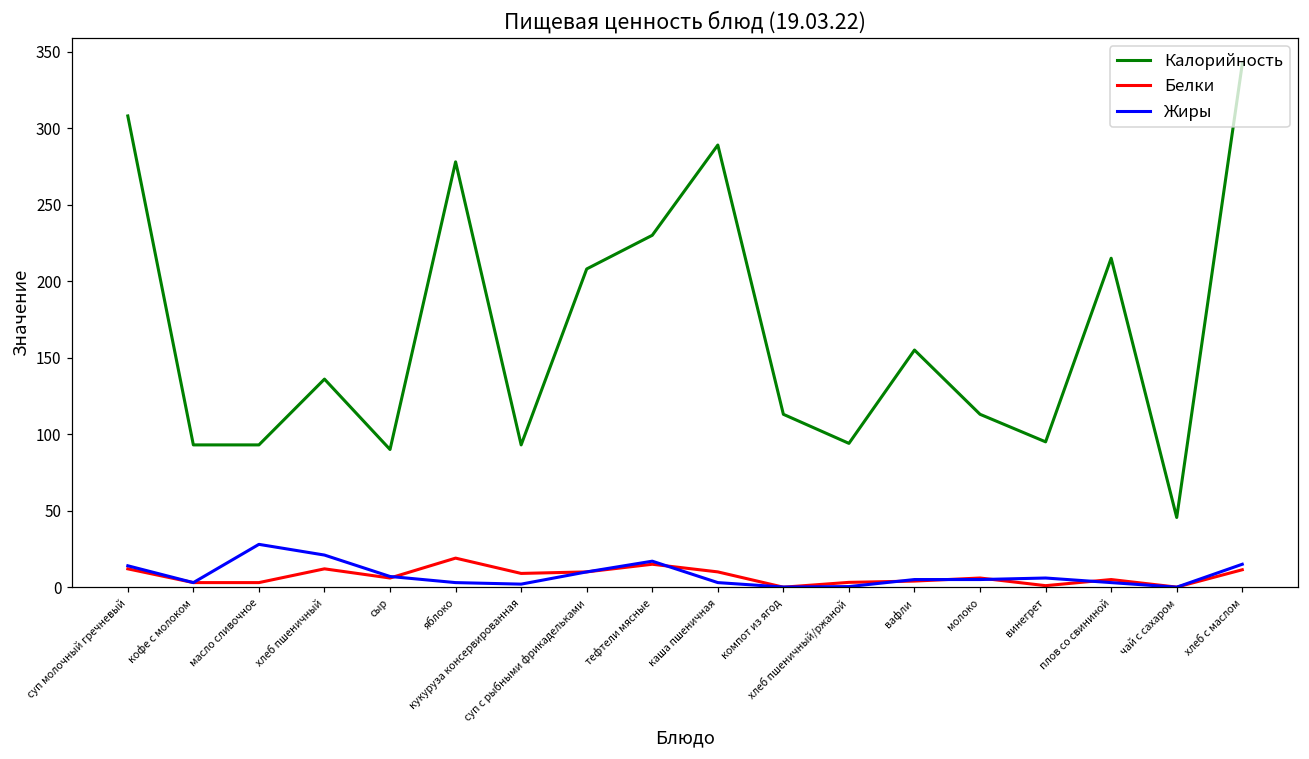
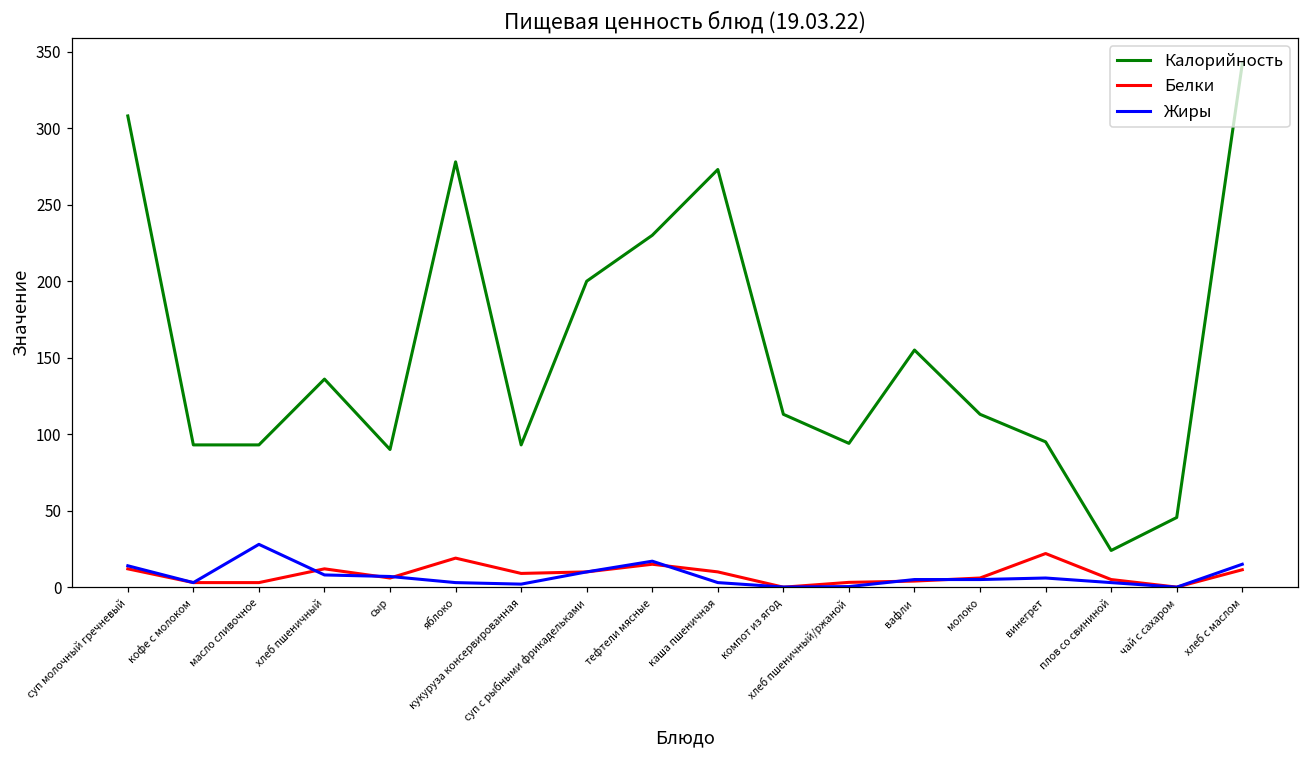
Жиры, хлеб пшеничный: 21 -> 8
Калорийность, суп с рыбными фрикадельками: 208 -> 200
Калорийность, каша пшеничная: 289 -> 273
Белки, винегрет: 1 -> 22
Калорийность, плов со свининой: 215 -> 24
